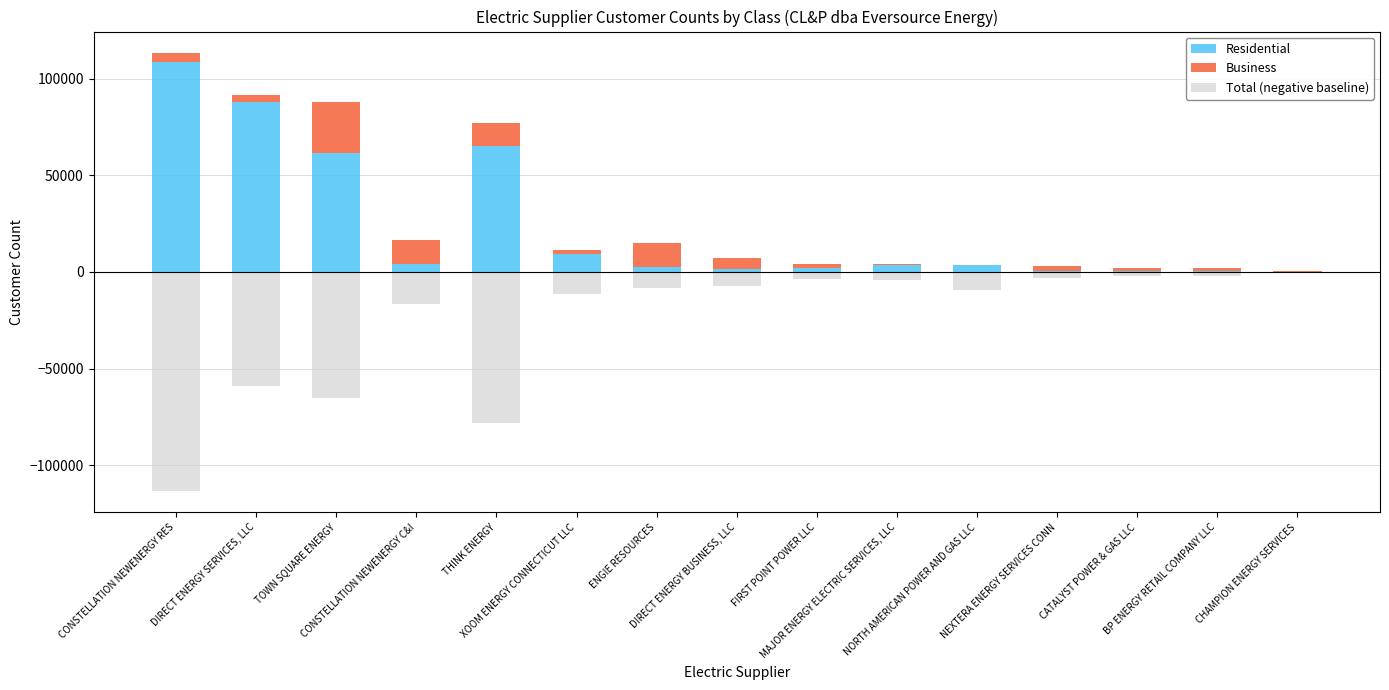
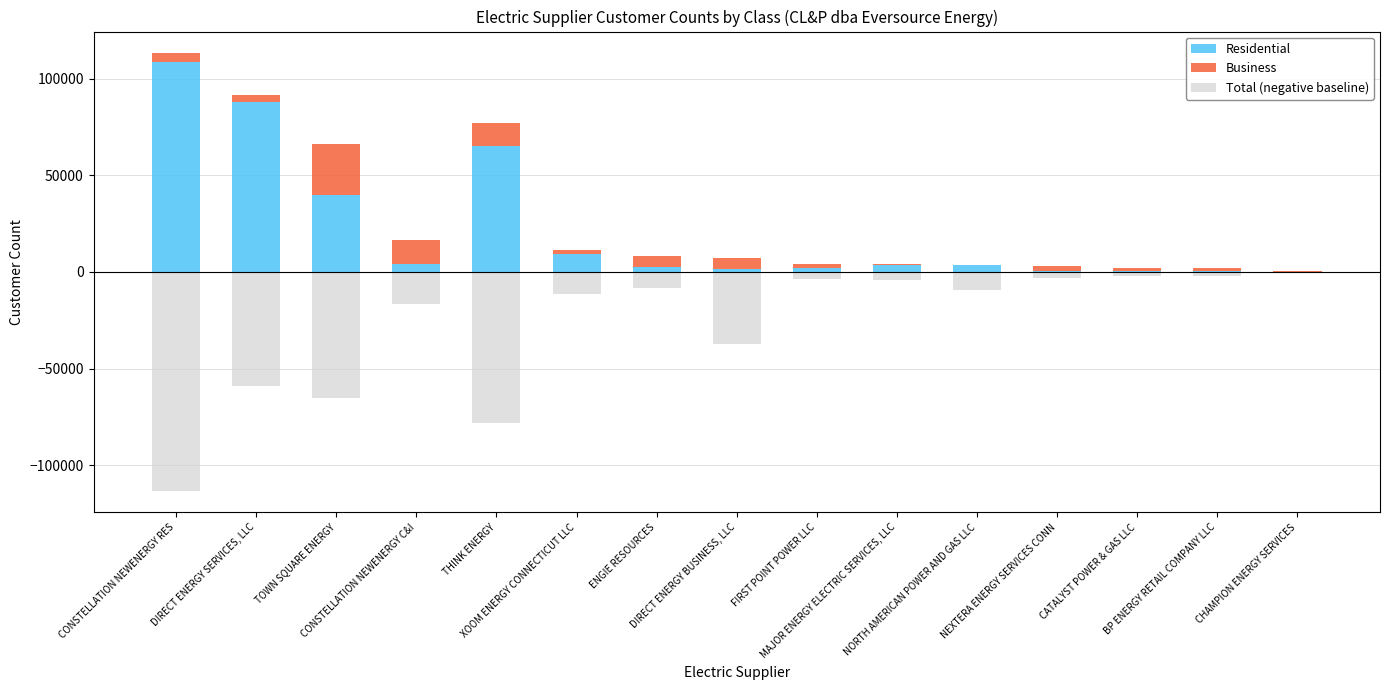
Residential, TOWN SQUARE ENERGY: 61000 -> 40000
Business, ENGIE RESOURCES: 12000 -> 6000
Total (negative baseline), DIRECT ENERGY BUSINESS, LLC: -7000 -> -37000
